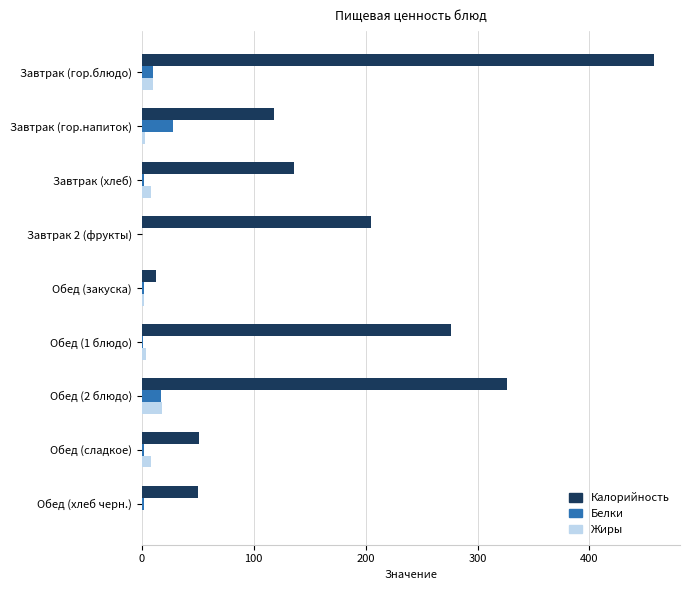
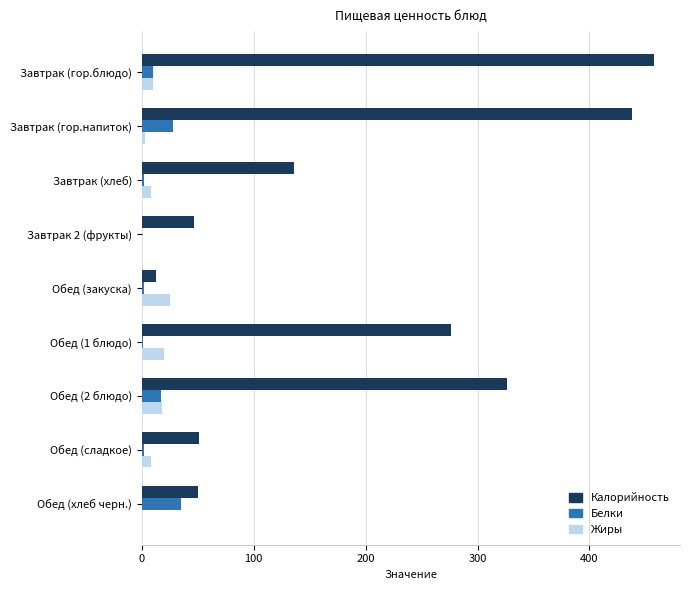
Калорийность, Завтрак (гор.напиток): 119 -> 438
Калорийность, Завтрак 2 (фрукты): 205 -> 47
Жиры, Обед (закуска): 2 -> 25
Жиры, Обед (1 блюдо): 4 -> 20
Белки, Обед (хлеб черн.): 2 -> 35
